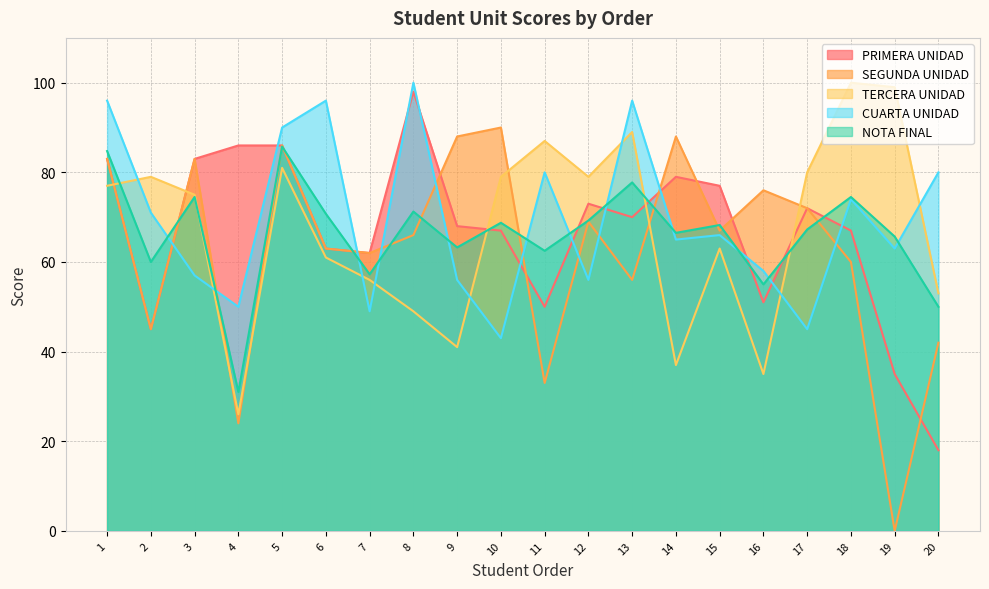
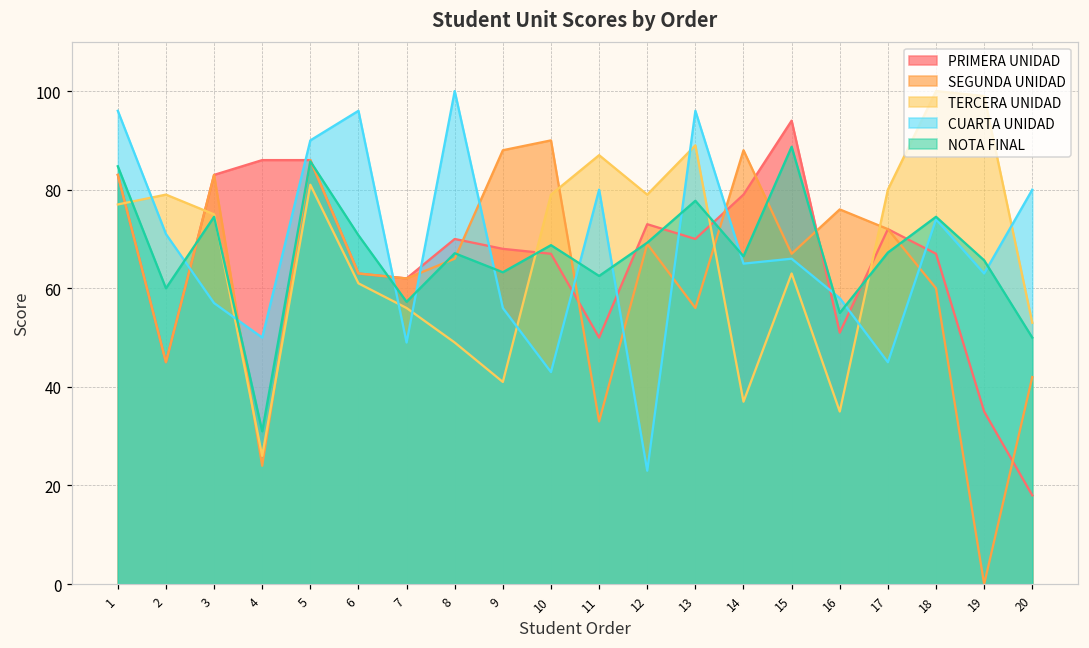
PRIMERA UNIDAD, 8: 98 -> 70
NOTA FINAL, 8: 71 -> 67
CUARTA UNIDAD, 12: 56 -> 23
PRIMERA UNIDAD, 15: 77 -> 94
NOTA FINAL, 15: 68 -> 89
